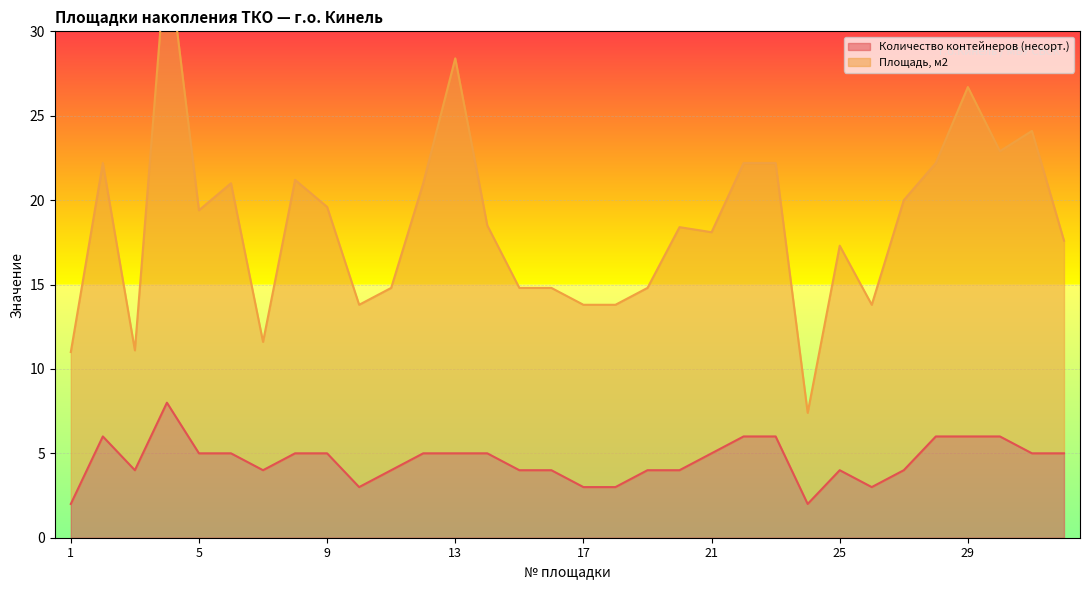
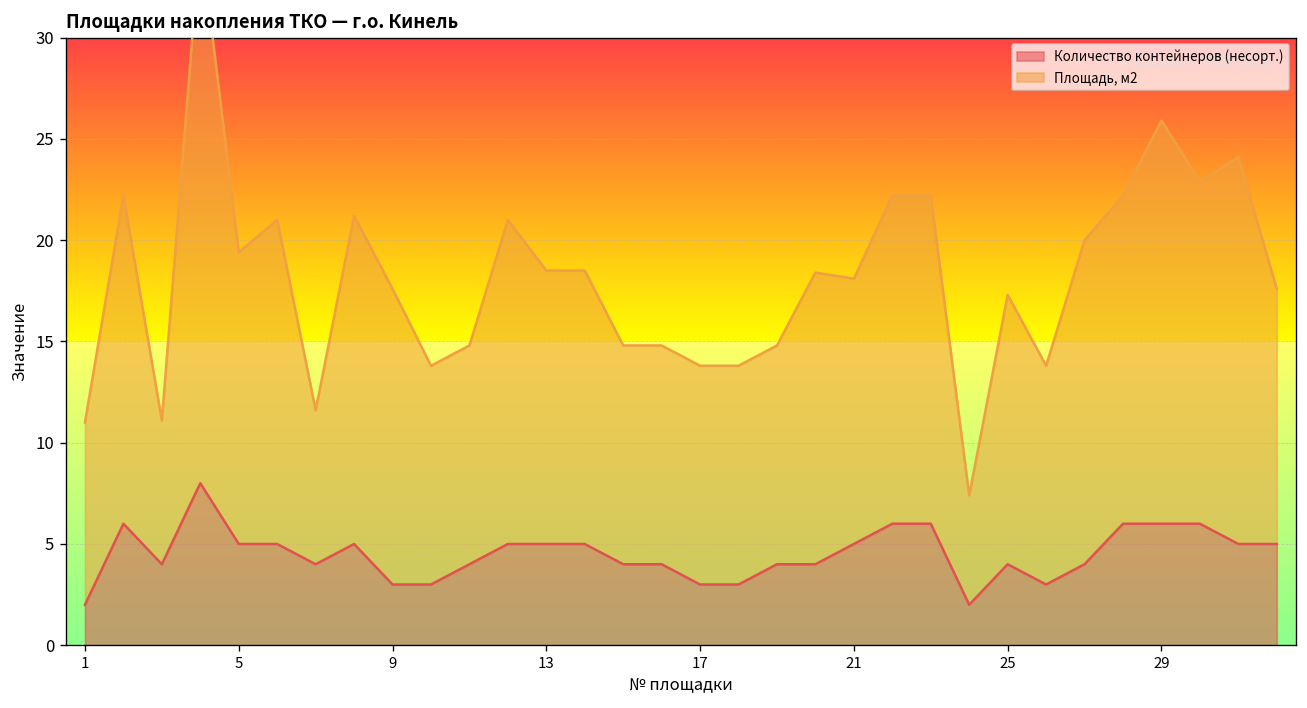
Количество контейнеров (несорт.), 9: 5 -> 3
Площадь, м2, 13: 23.4 -> 13.5
Площадь, м2, 29: 20.7 -> 19.9
